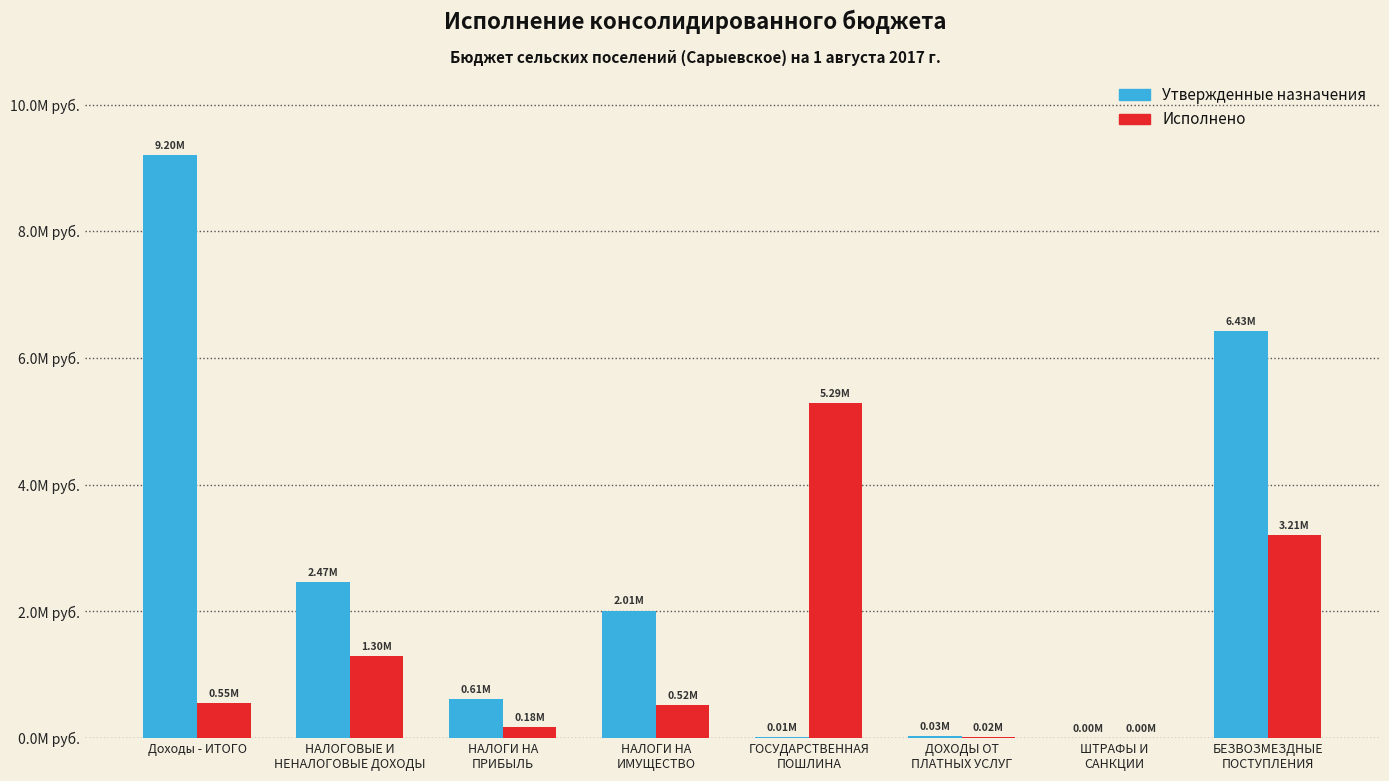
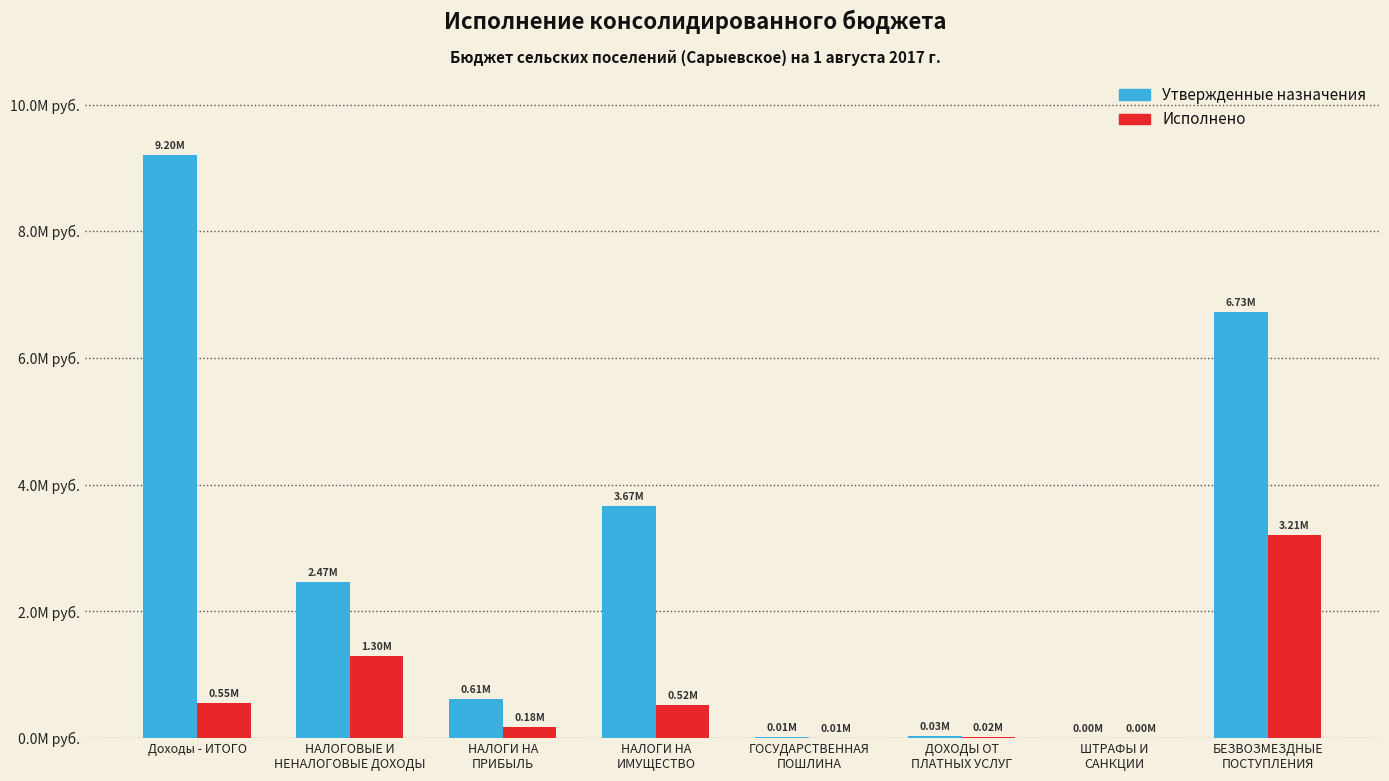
Утвержденные назначения, НАЛОГИ НА ИМУЩЕСТВО: 2.01М -> 3.67М
Исполнено, ГОСУДАРСТВЕННАЯ ПОШЛИНА: 5.29М -> 0.01М
Утвержденные назначения, БЕЗВОЗМЕЗДНЫЕ ПОСТУПЛЕНИЯ: 6.43М -> 6.73М
